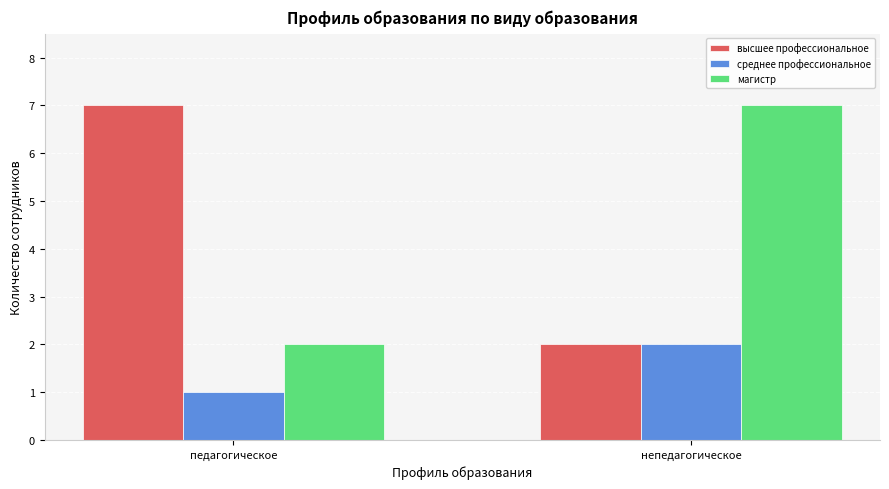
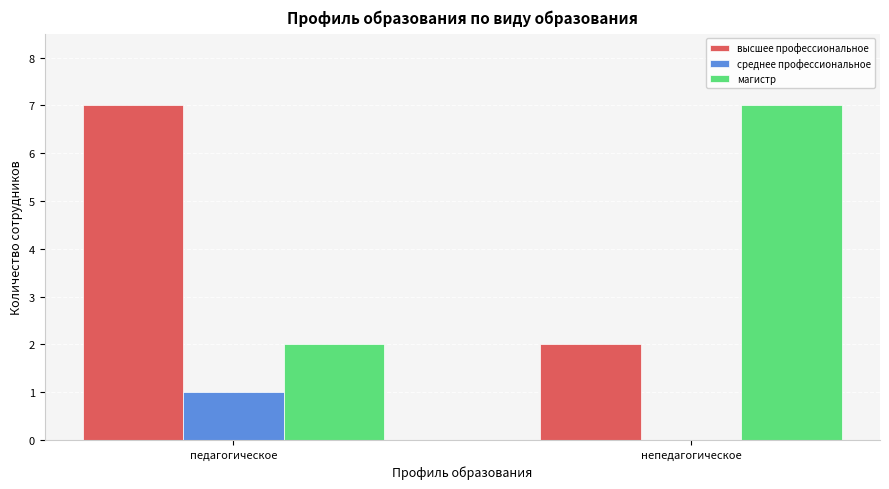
среднее профессиональное, непедагогическое: 2 -> 0
